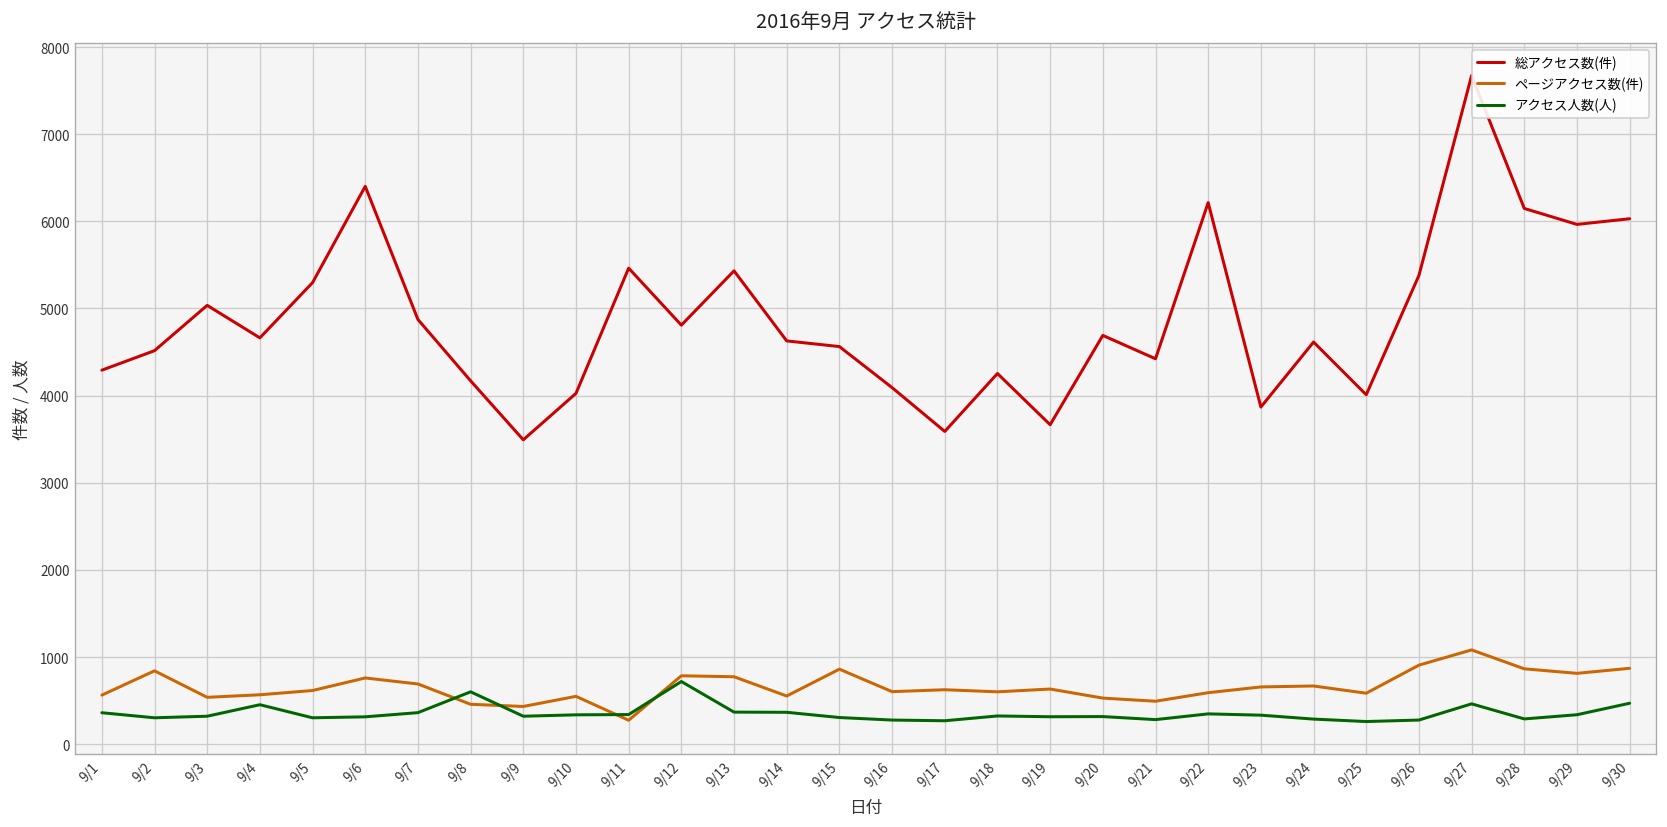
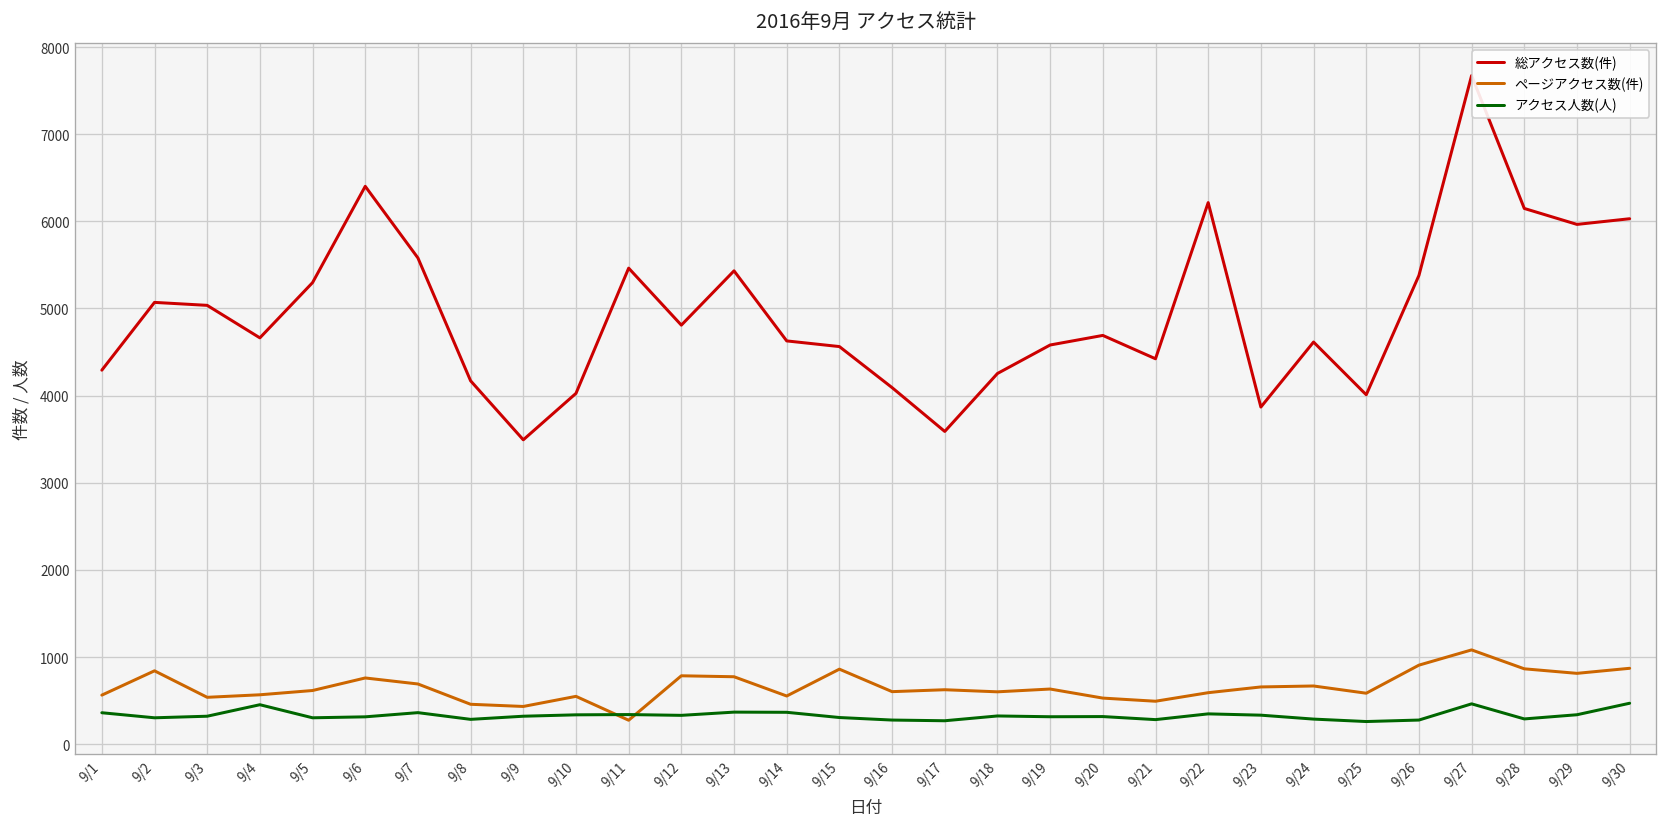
総アクセス数(件), 9/2: 4500 -> 5100
総アクセス数(件), 9/7: 4900 -> 5600
アクセス人数(人), 9/8: 600 -> 300
アクセス人数(人), 9/12: 700 -> 300
総アクセス数(件), 9/19: 3700 -> 4600
